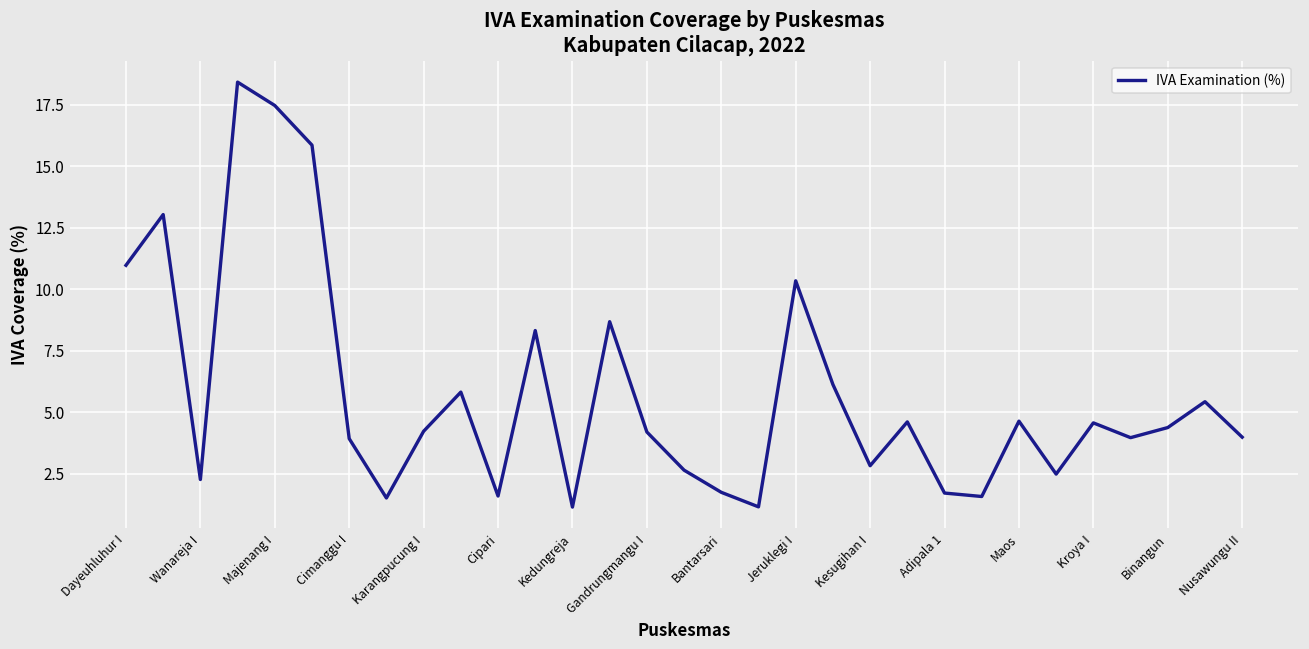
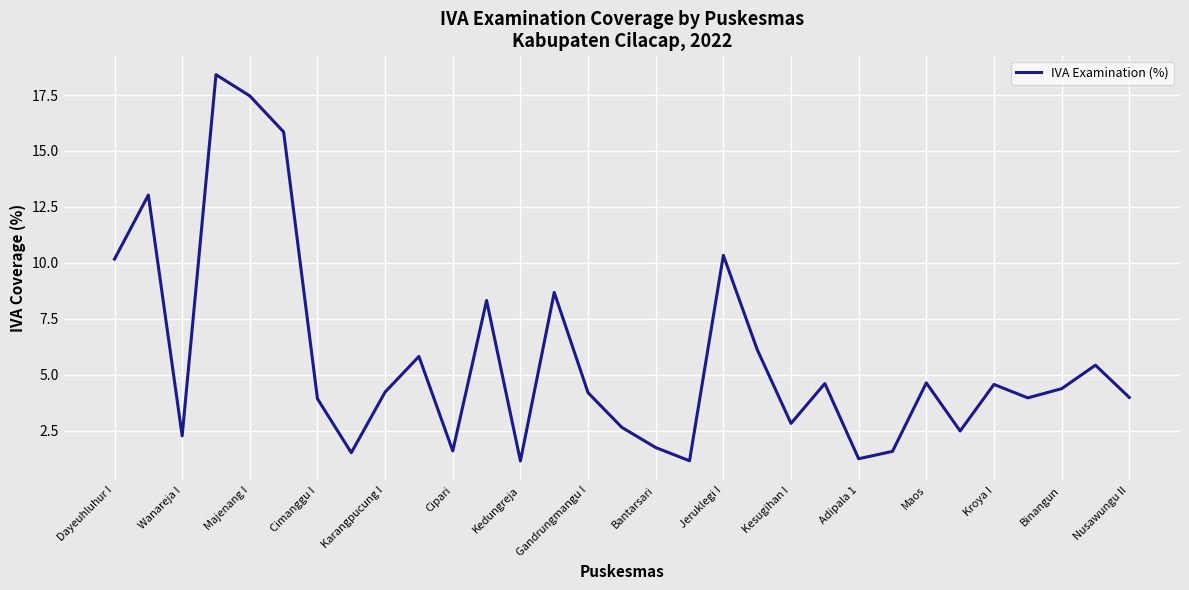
Dayeuhluhur I: 11.0 -> 10.2
Adipala 1: 1.7 -> 1.3
